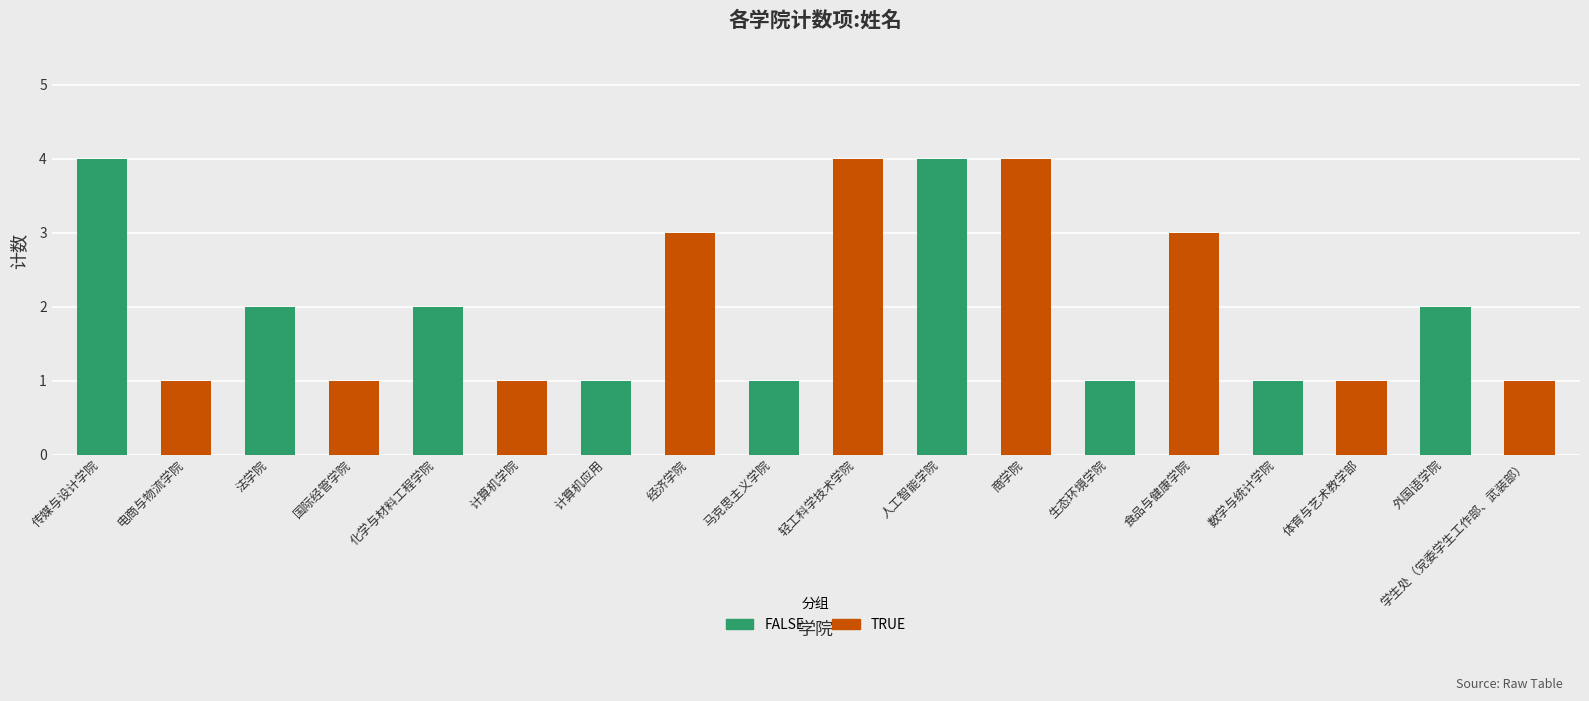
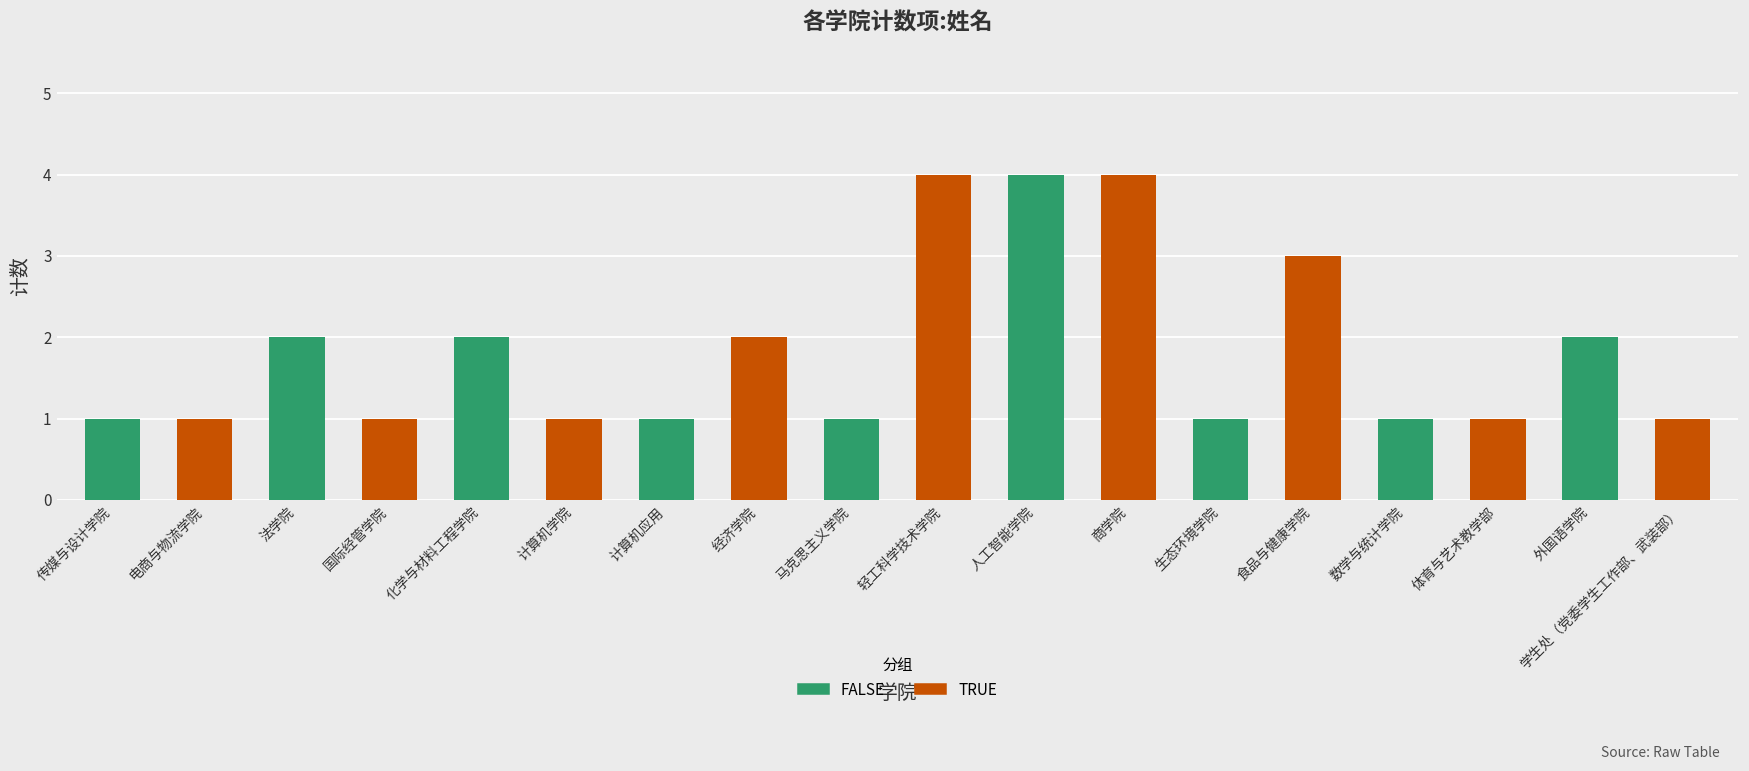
FALSE, 传媒与设计学院: 4 -> 1
TRUE, 经济学院: 3 -> 2
